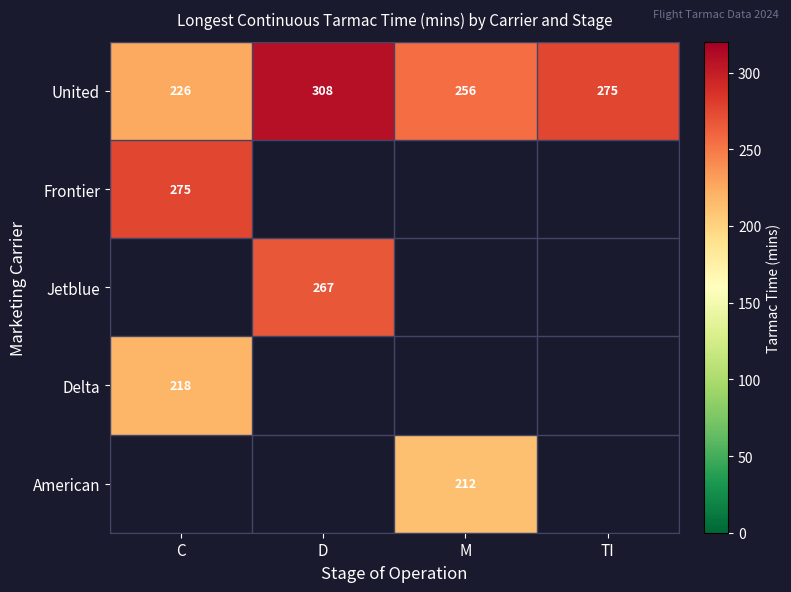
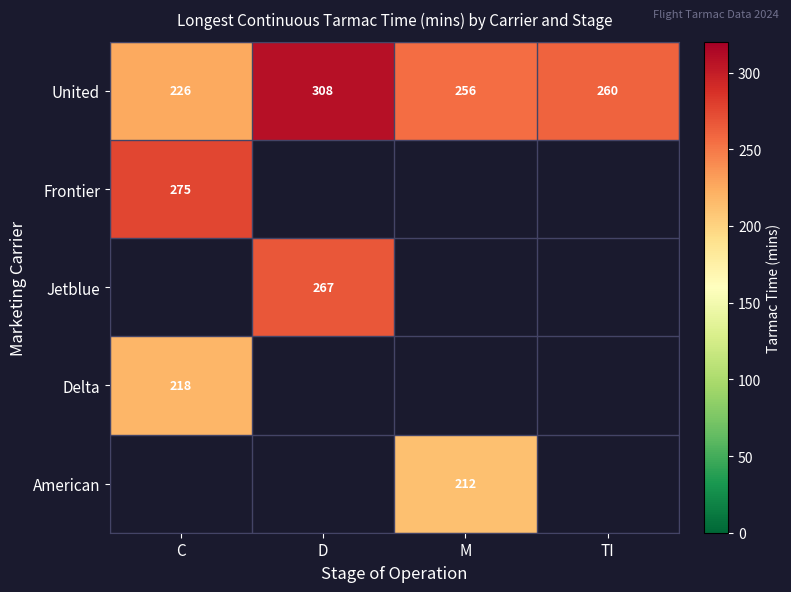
United, TI: 275 -> 260
